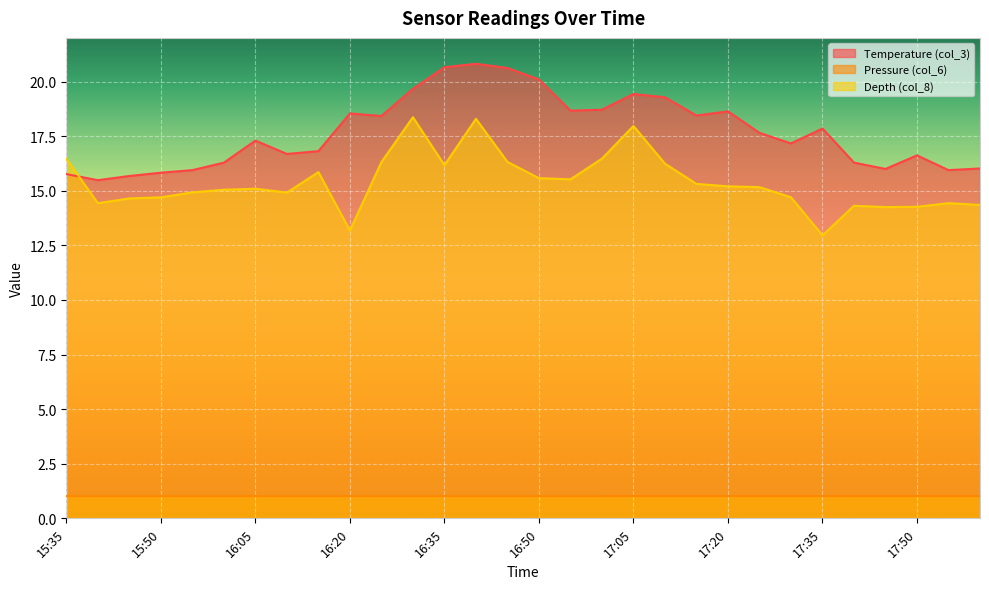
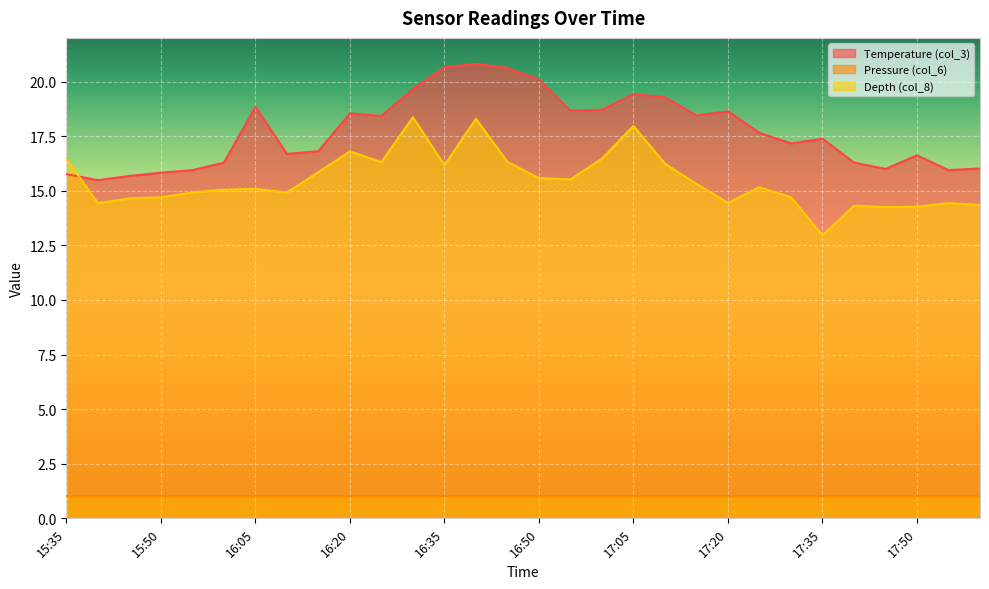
Temperature (col_3), 16:05: 17.3 -> 18.8
Depth (col_8), 16:20: 13.2 -> 16.8
Depth (col_8), 17:20: 15.2 -> 14.4
Temperature (col_3), 17:35: 17.9 -> 17.4
